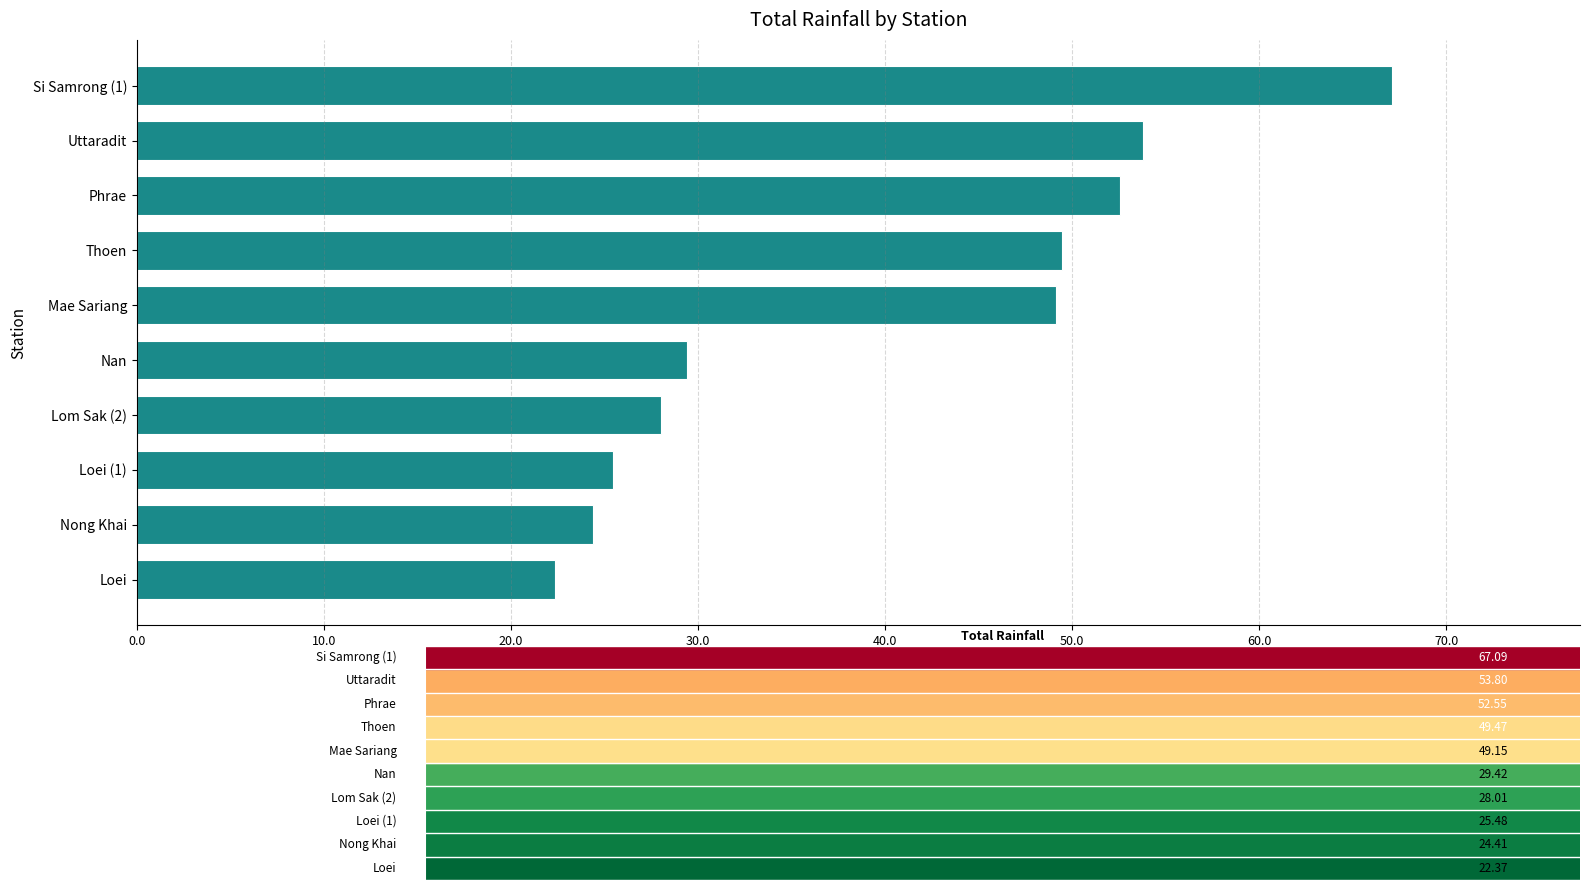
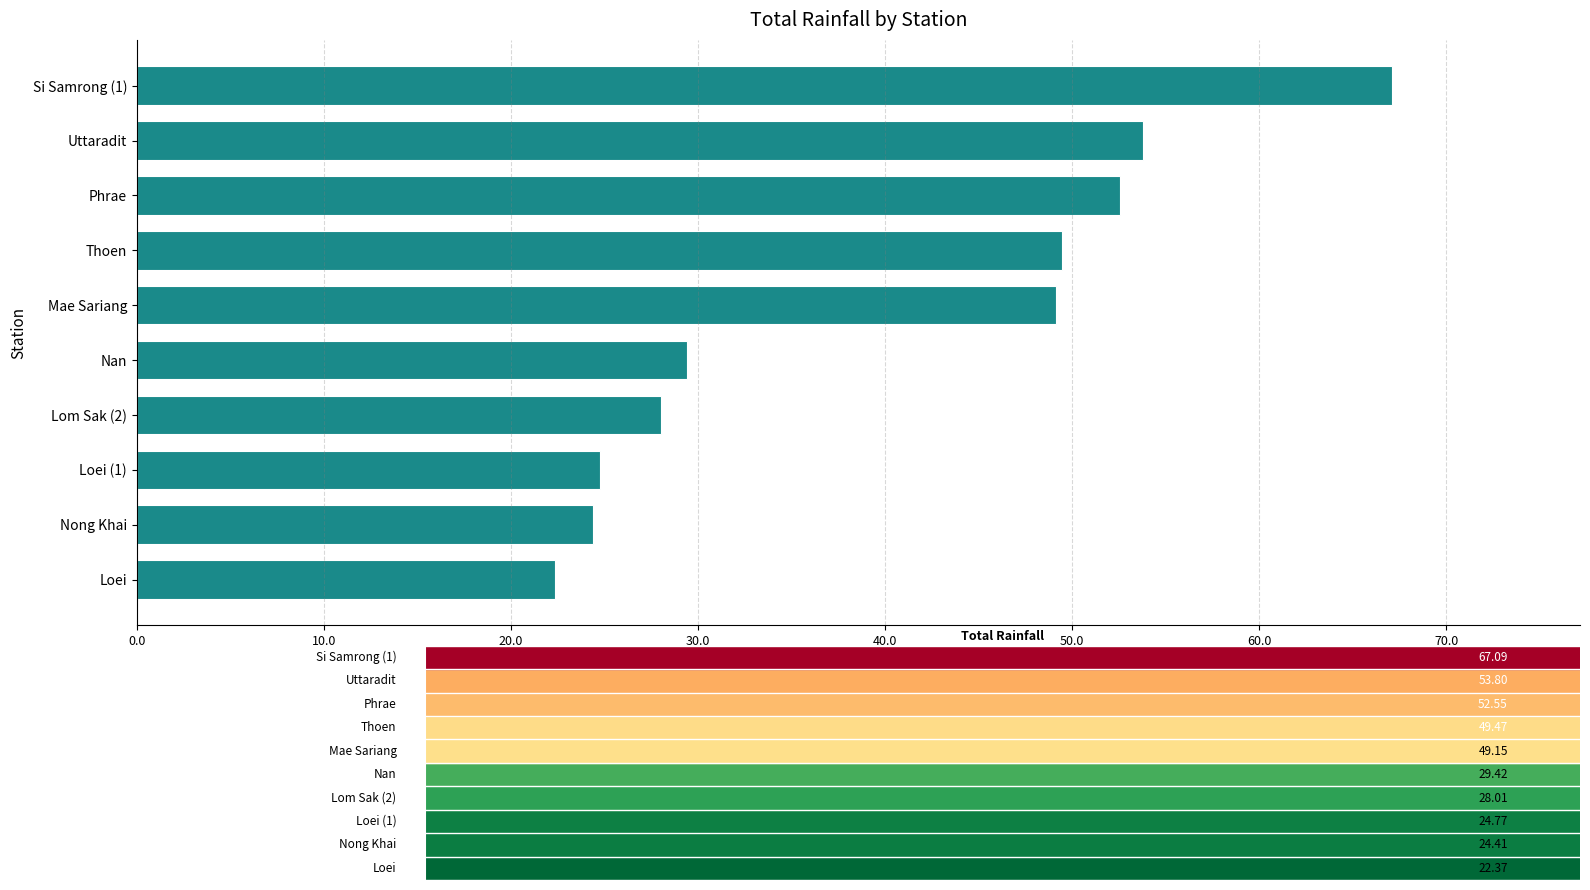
Loei (1): 25.48 -> 24.77
